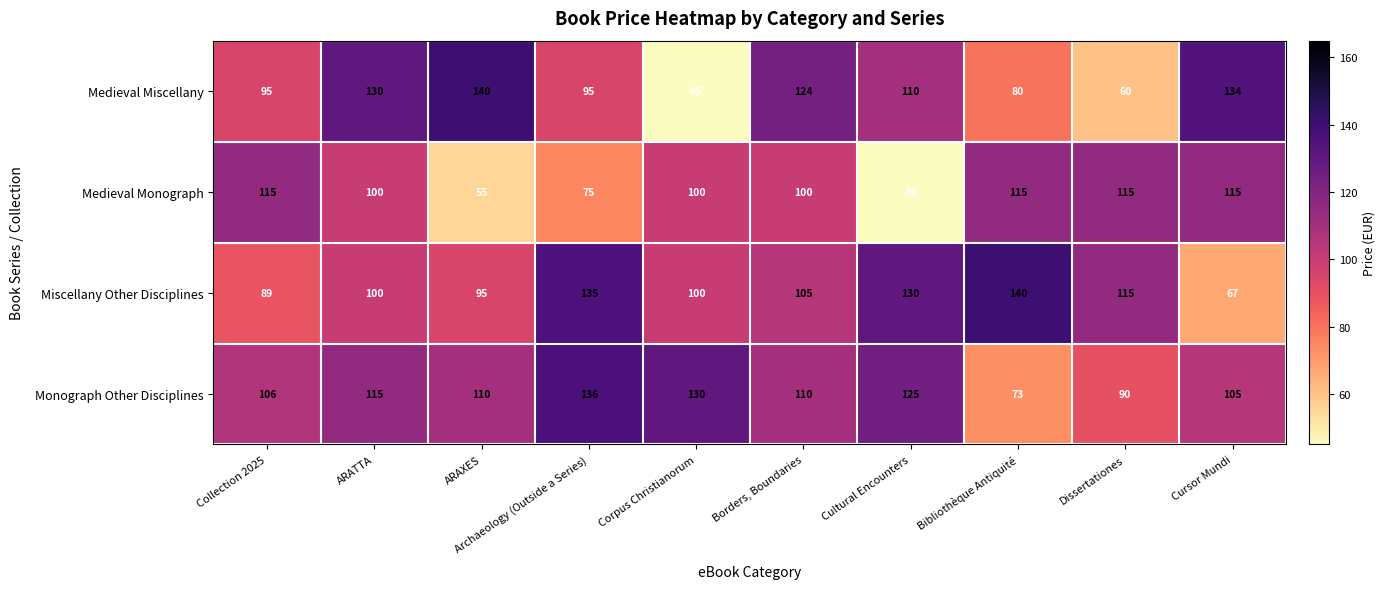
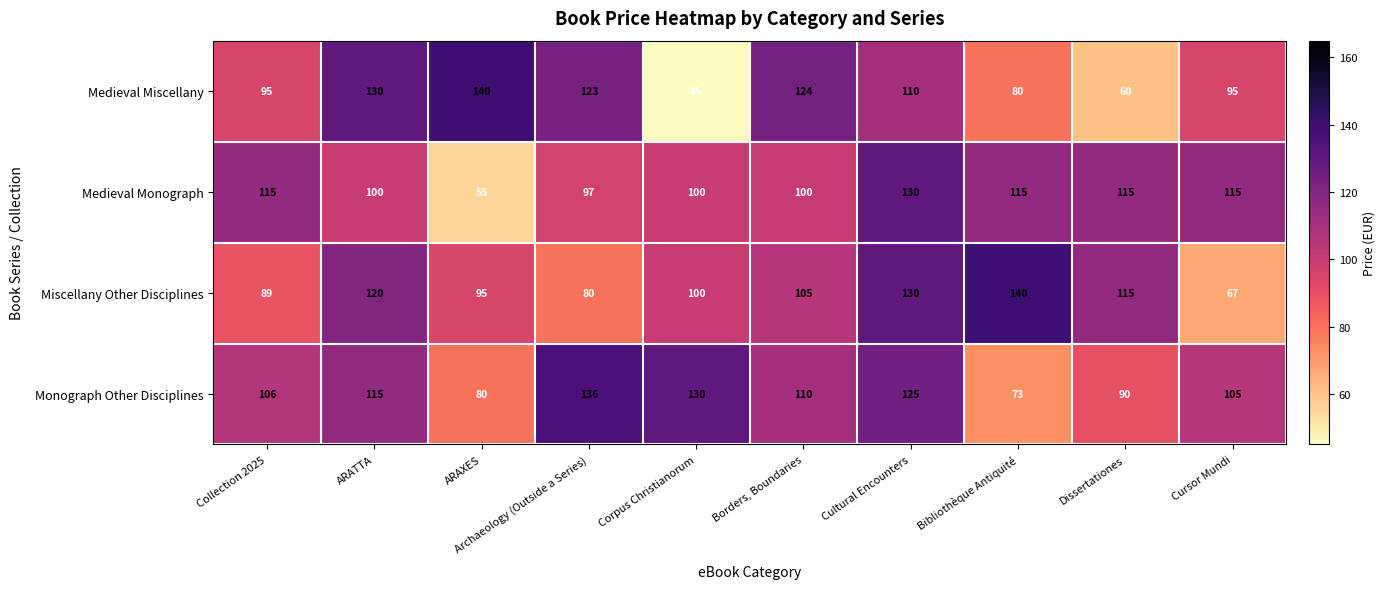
Medieval Miscellany, Archaeology (Outside a Series): 95 -> 123
Medieval Miscellany, Cursor Mundi: 134 -> 95
Medieval Monograph, Archaeology (Outside a Series): 75 -> 97
Medieval Monograph, Cultural Encounters: 45 -> 130
Miscellany Other Disciplines, ARATTA: 100 -> 120
Miscellany Other Disciplines, Archaeology (Outside a Series): 135 -> 80
Monograph Other Disciplines, ARAXES: 110 -> 80
